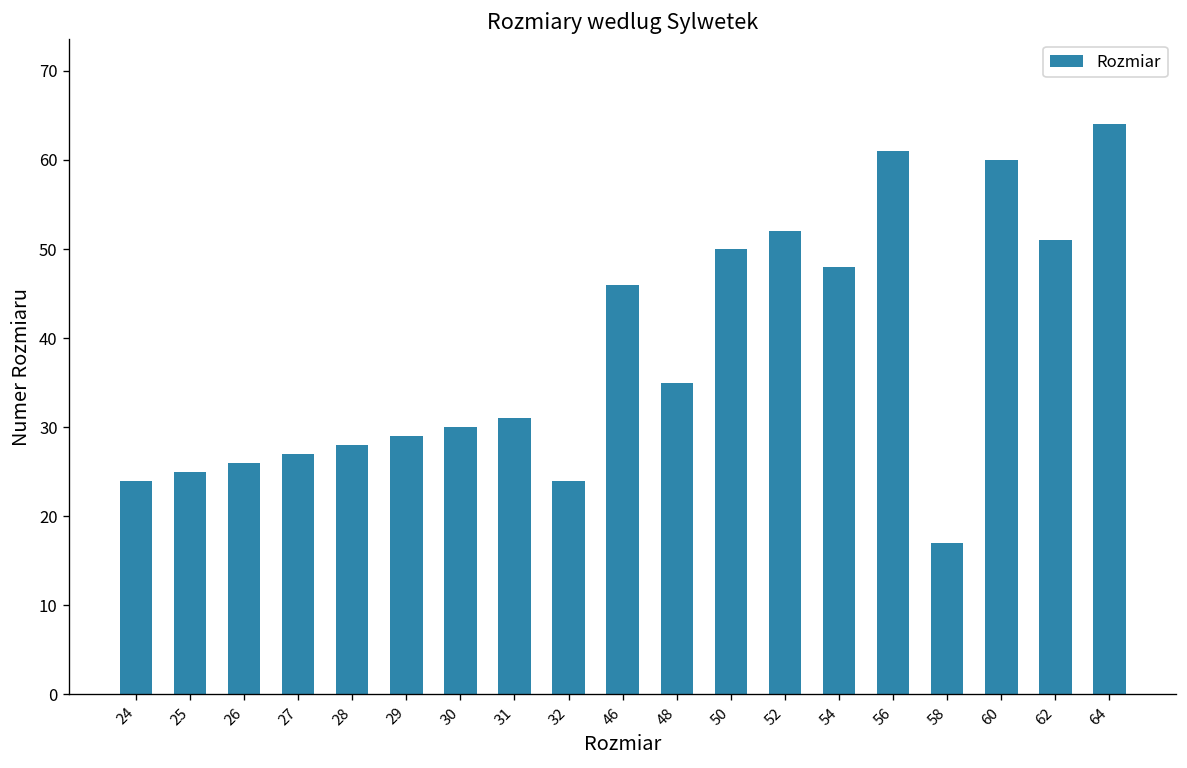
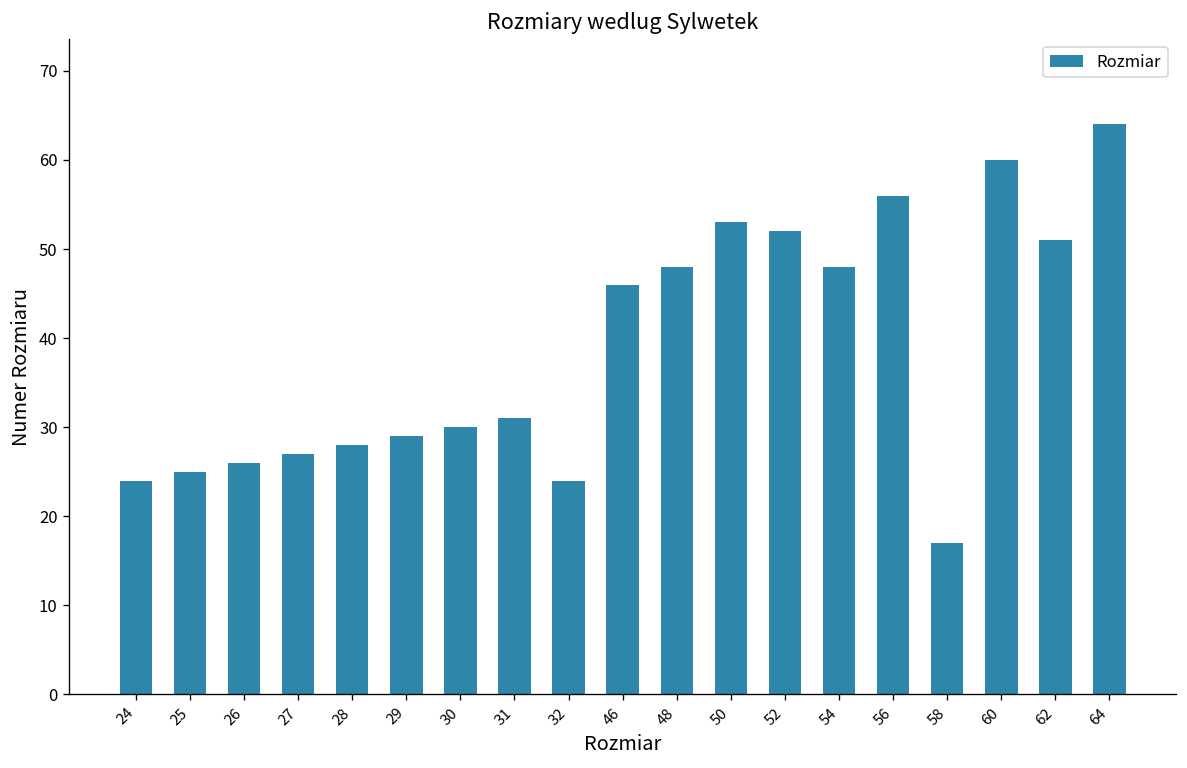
48: 35 -> 48
50: 50 -> 53
56: 61 -> 56
